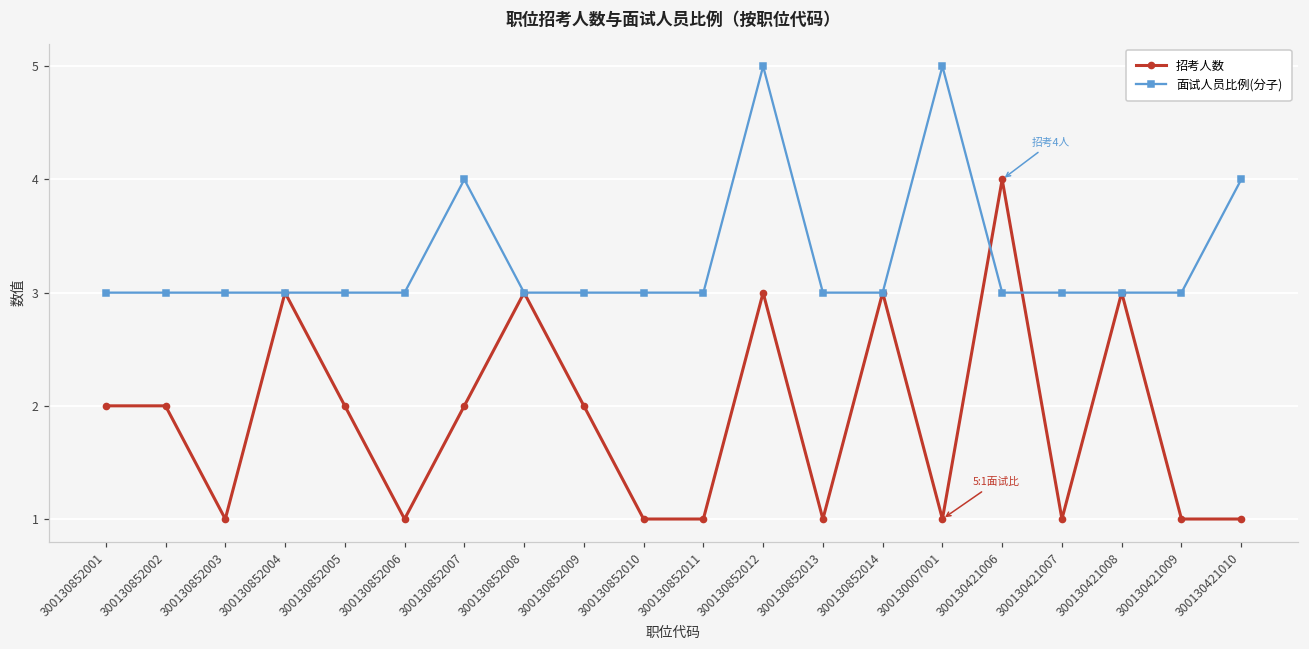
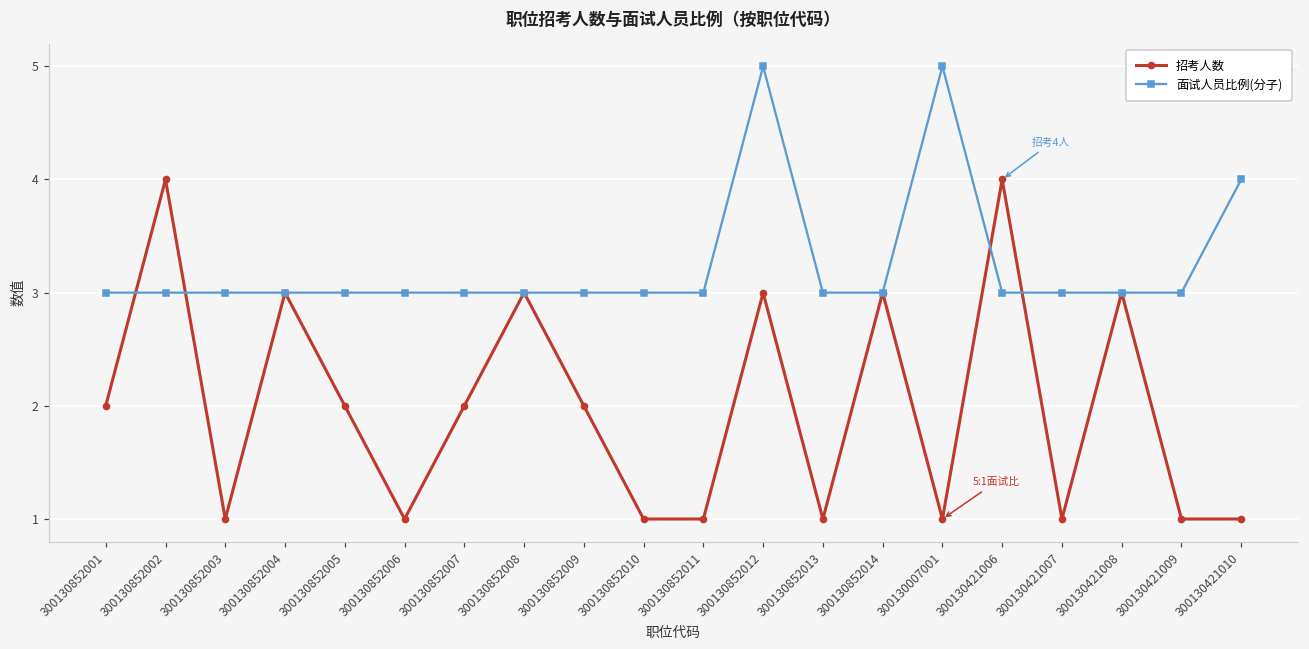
招考人数, 300130852002: 2 -> 4
面试人员比例(分子), 300130852007: 4 -> 3
